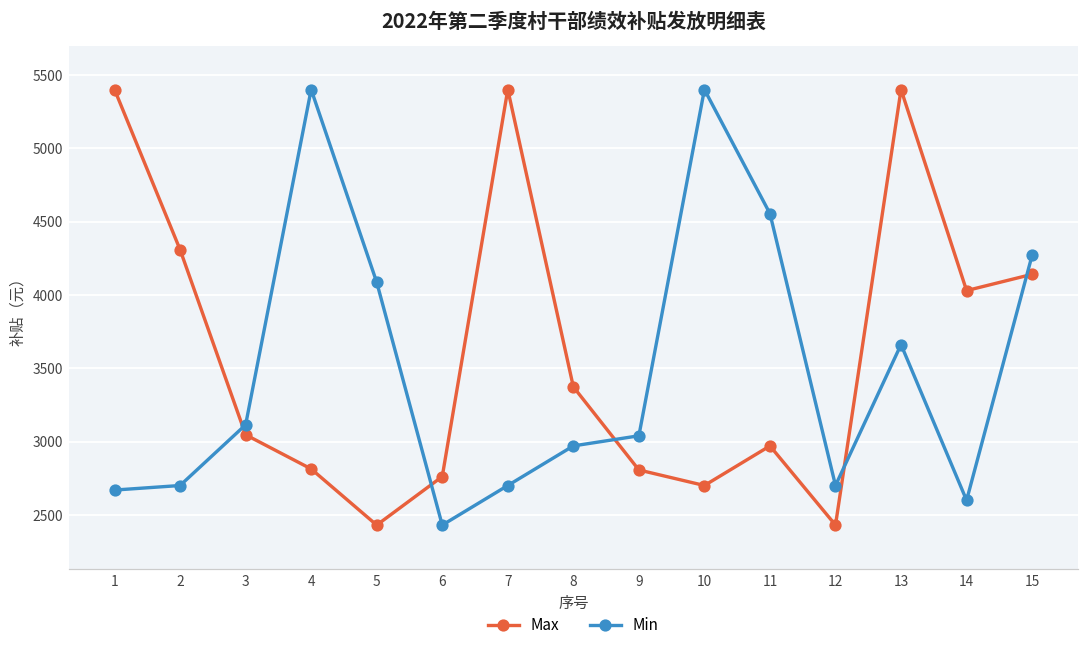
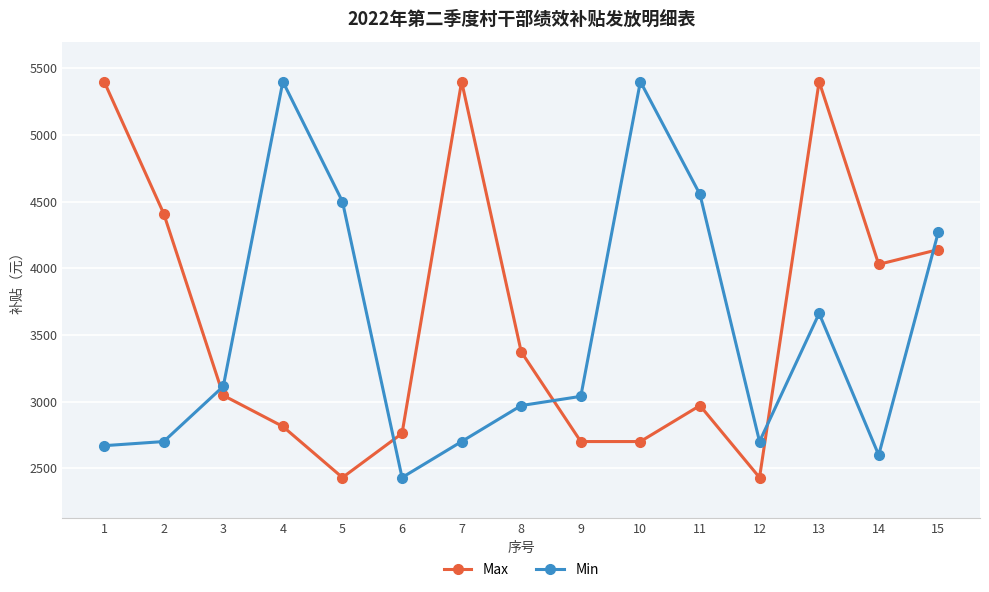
Max, 2: 4310 -> 4410
Min, 5: 4090 -> 4500
Max, 9: 2810 -> 2700
